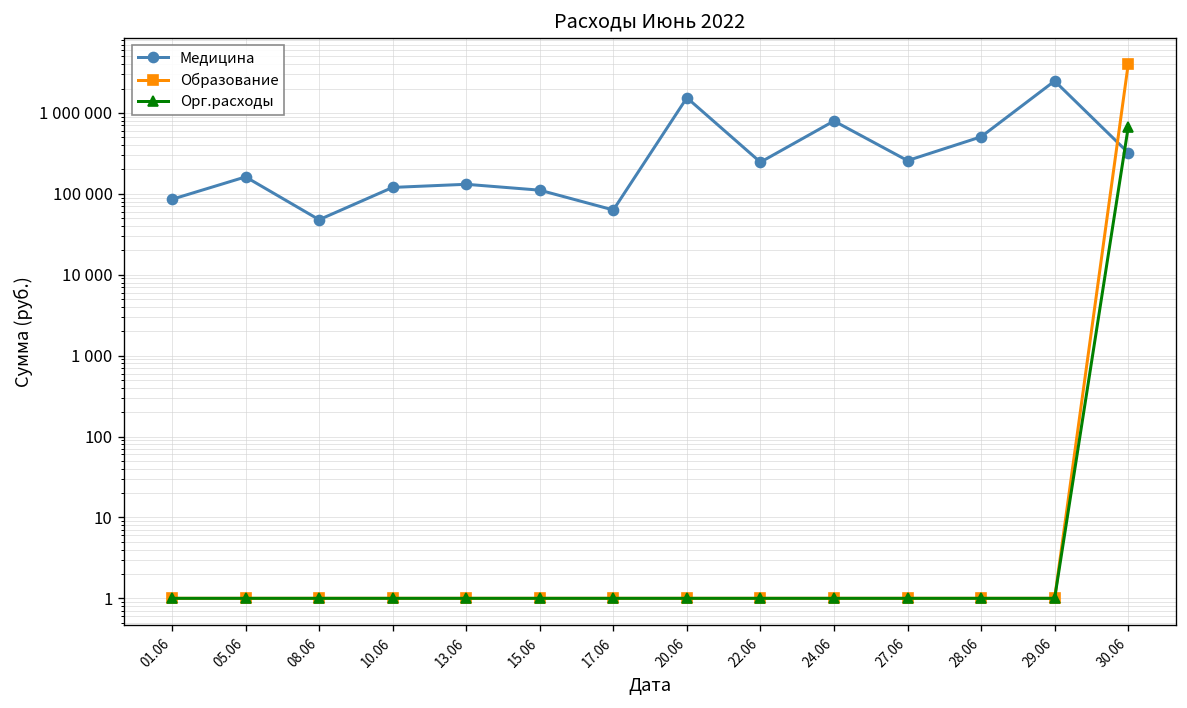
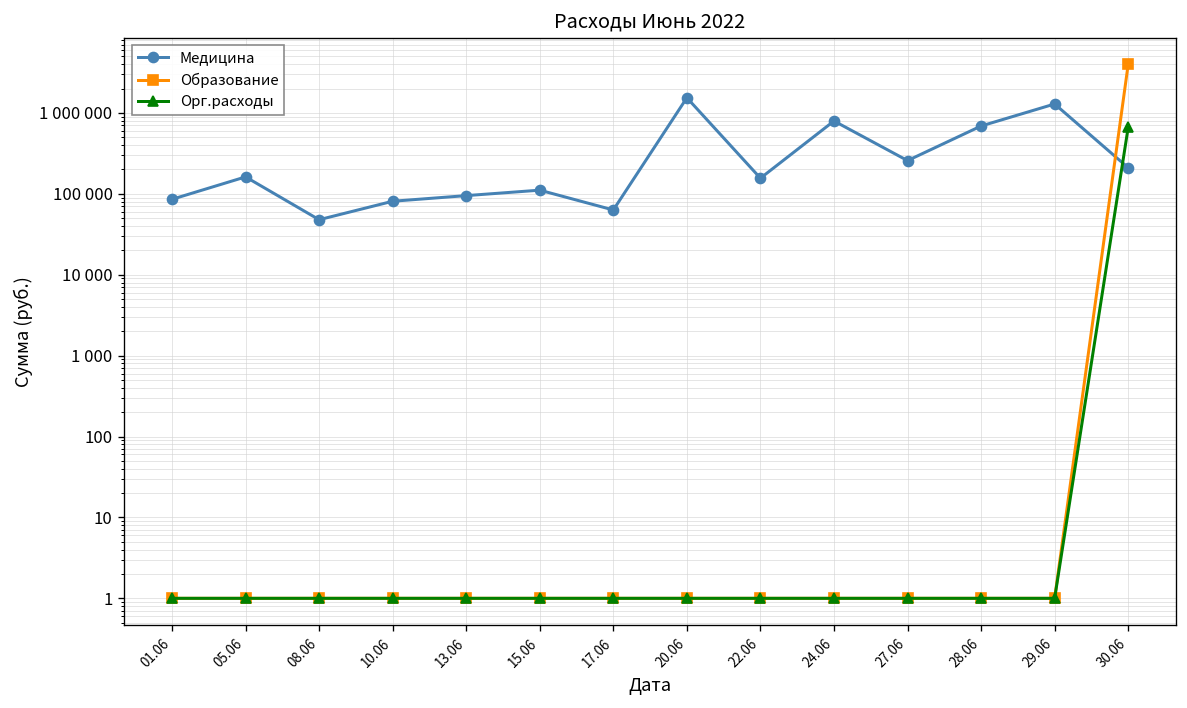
Медицина, 10.06: 120000 -> 80000
Медицина, 13.06: 130000 -> 100000
Медицина, 22.06: 250000 -> 160000
Медицина, 28.06: 500000 -> 700000
Медицина, 29.06: 2500000 -> 1300000
Медицина, 30.06: 300000 -> 210000
